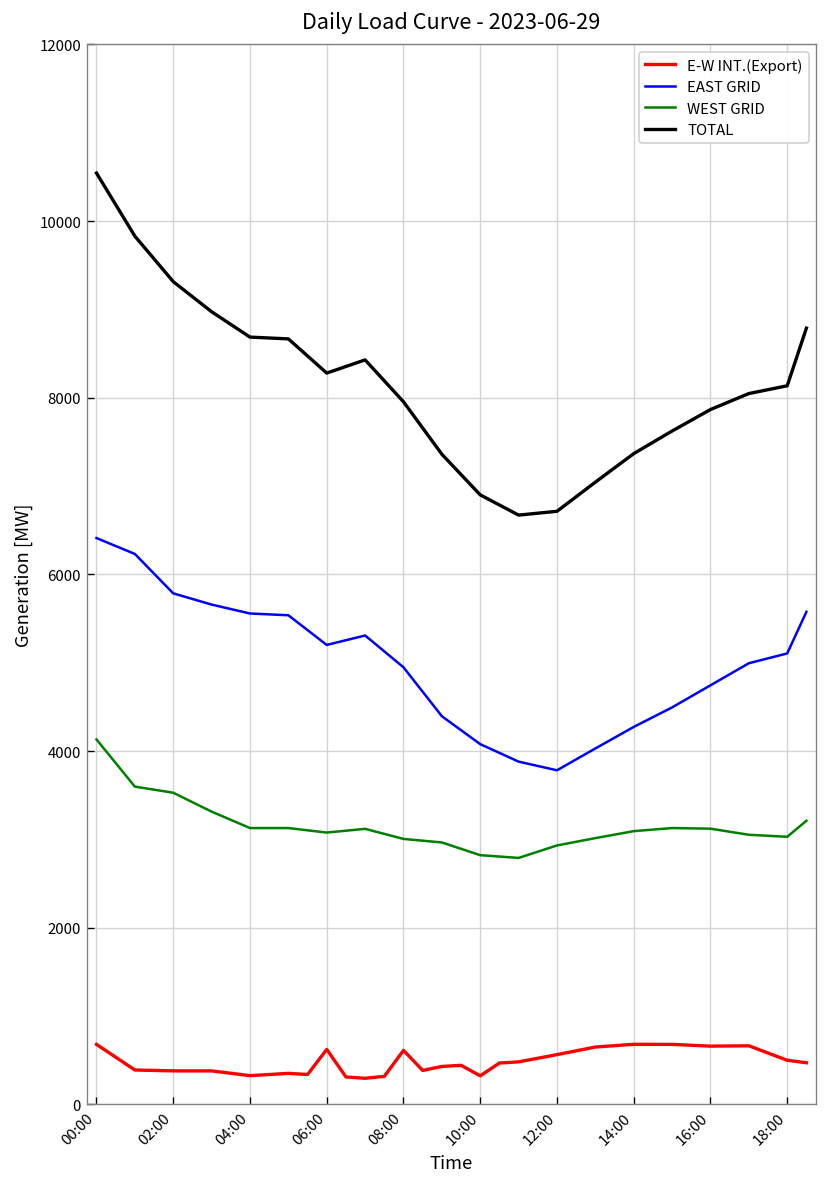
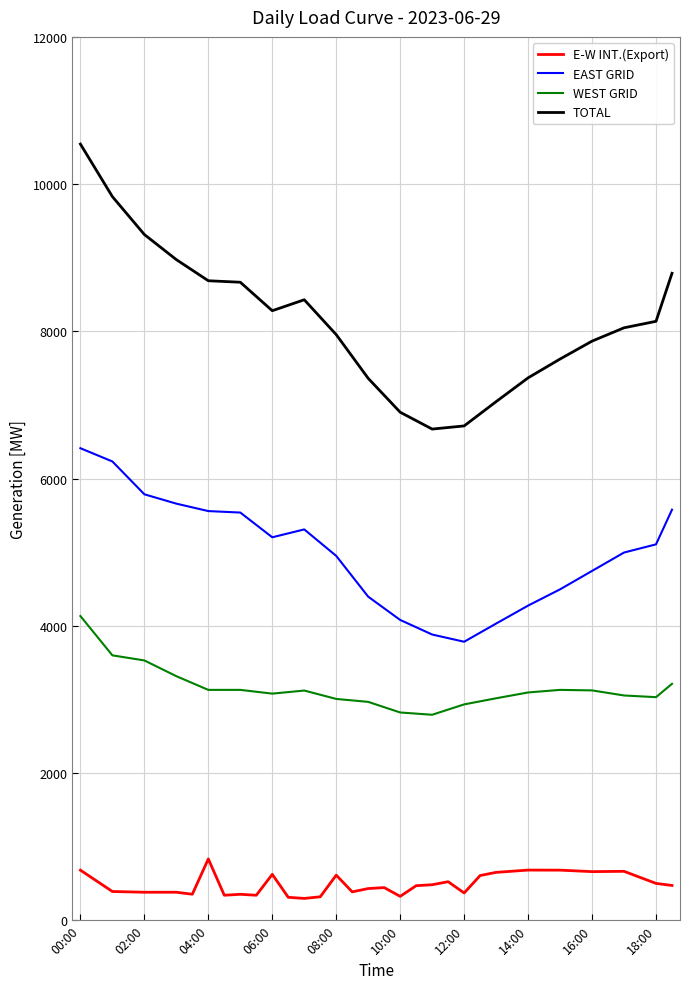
E-W INT.(Export), 04:00: 300 -> 800
E-W INT.(Export), 12:00: 600 -> 400
